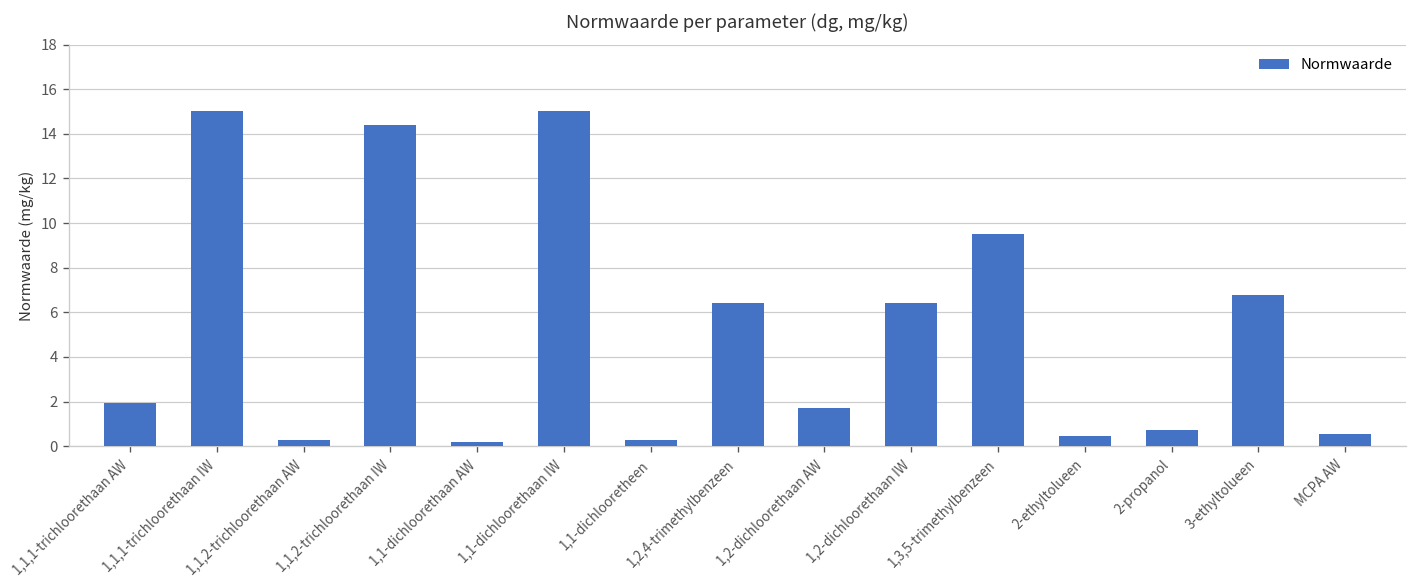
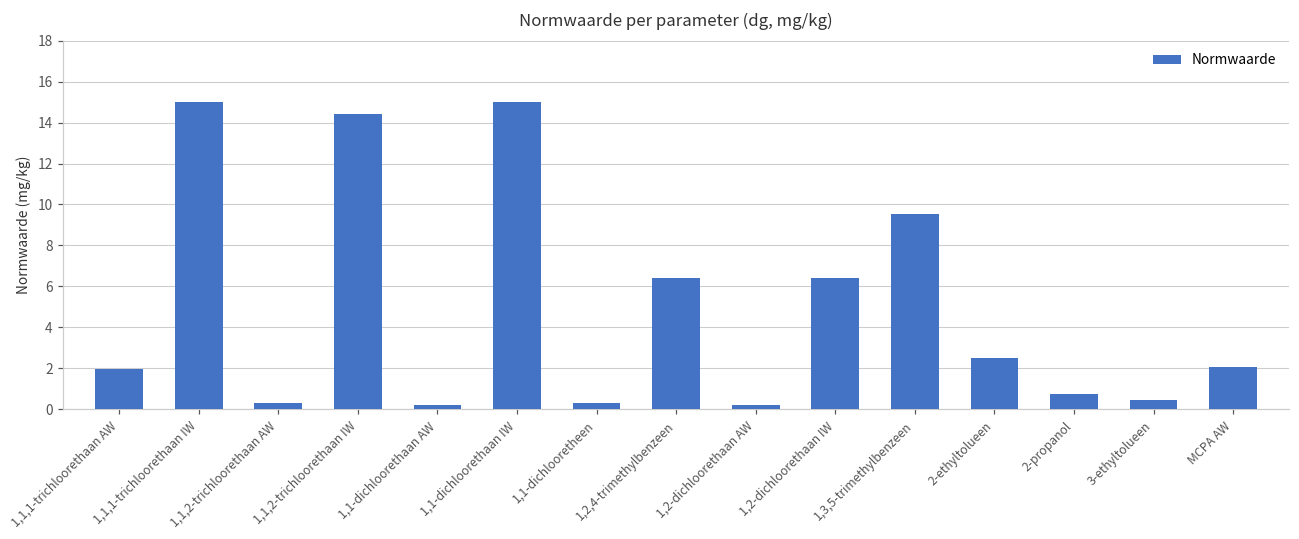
1,2-dichloorethaan AW: 1.7 -> 0.2
2-ethyltolueen: 0.5 -> 2.5
3-ethyltolueen: 6.8 -> 0.5
MCPA AW: 0.6 -> 2.1
